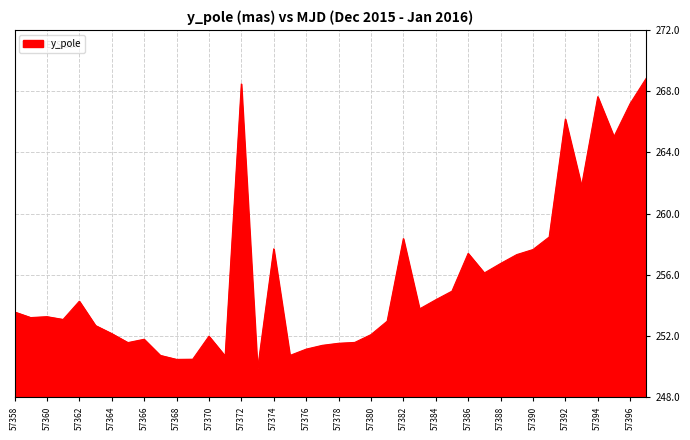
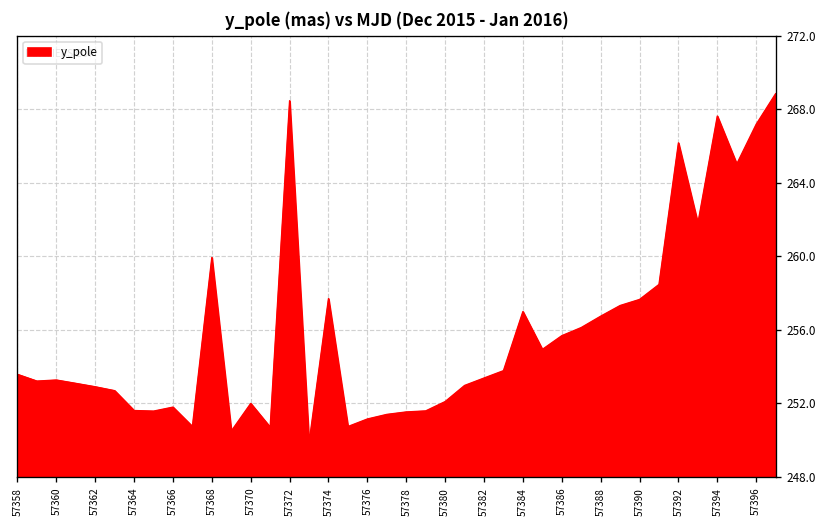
57362: 254.3 -> 252.9
57364: 252.2 -> 251.6
57368: 250.5 -> 259.9
57382: 258.4 -> 253.4
57384: 254.4 -> 257.0
57386: 257.4 -> 255.7
